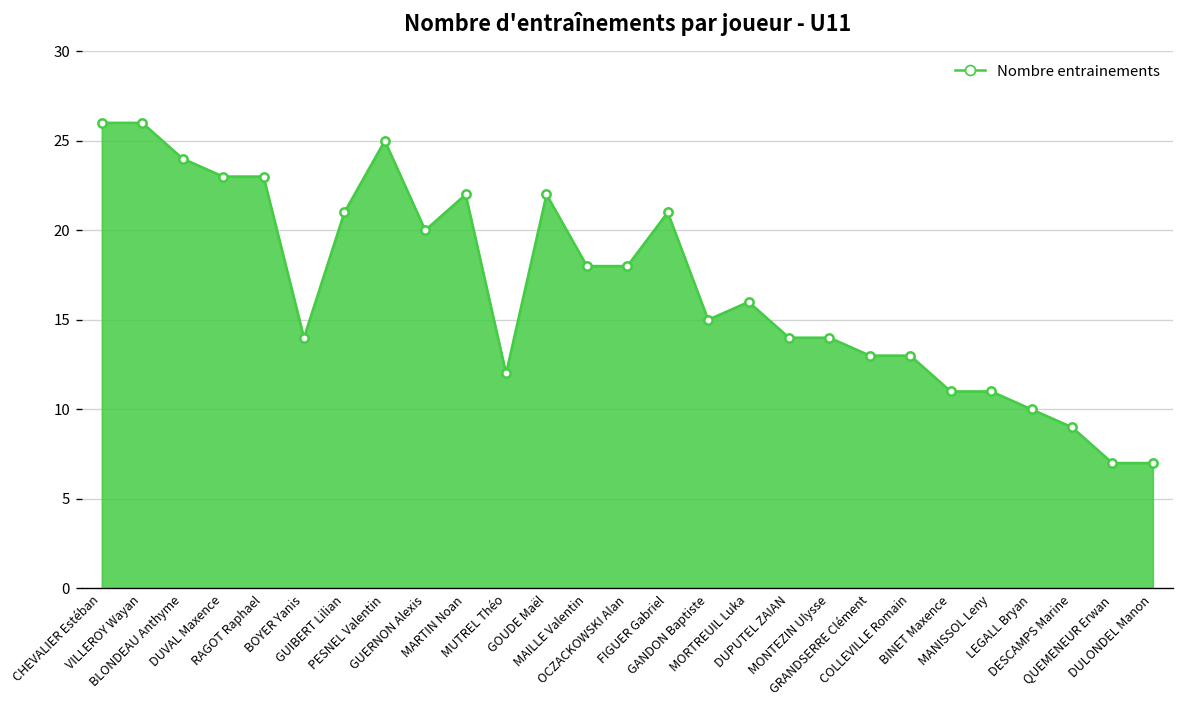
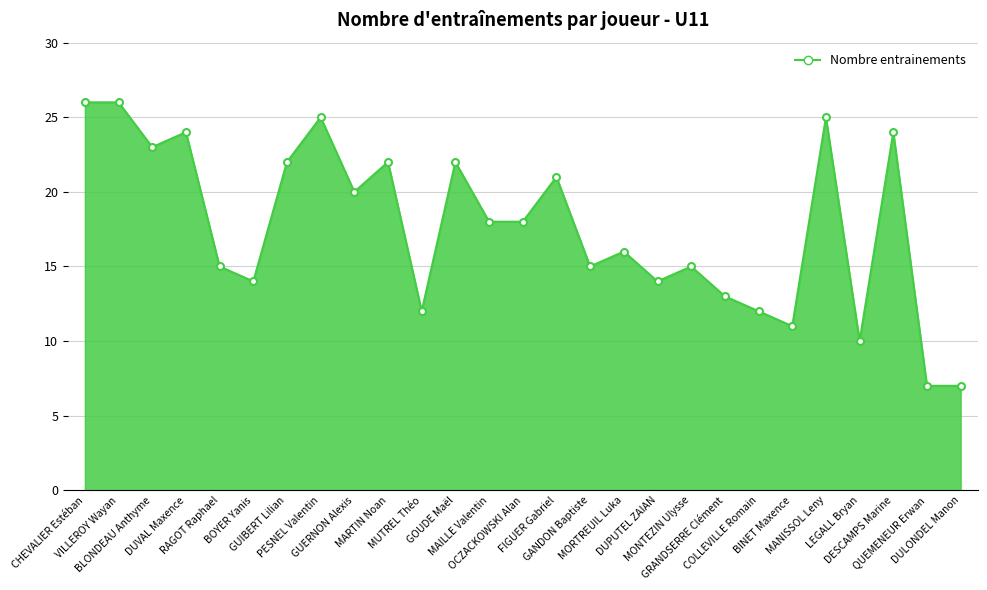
BLONDEAU Anthyme: 24 -> 23
DUVAL Maxence: 23 -> 24
RAGOT Raphael: 23 -> 15
GUIBERT Lilian: 21 -> 22
MONTEZIN Ulysse: 14 -> 15
COLLEVILLE Romain: 13 -> 12
MANISSOL Leny: 11 -> 25
DESCAMPS Marine: 9 -> 24
